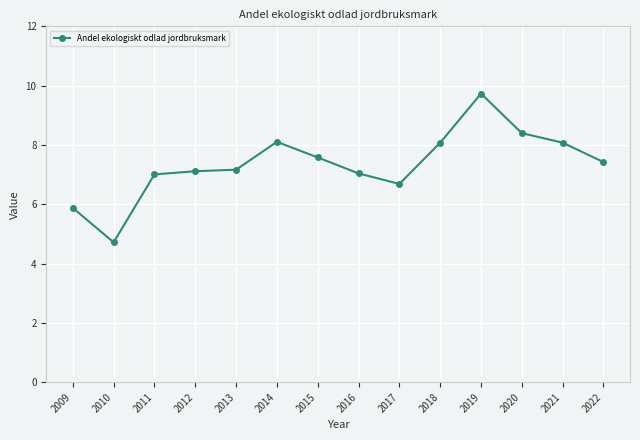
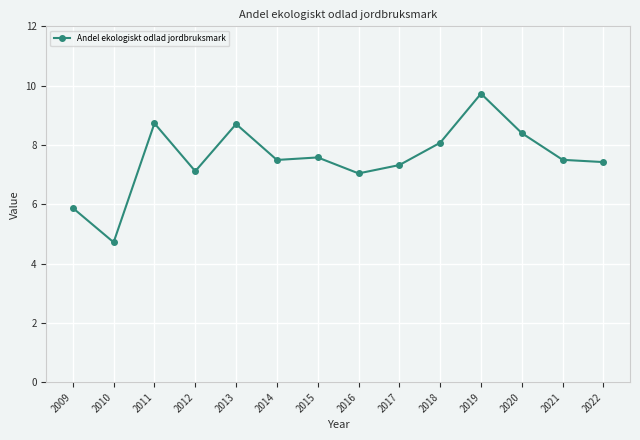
2011: 7.0 -> 8.7
2013: 7.2 -> 8.7
2014: 8.1 -> 7.5
2017: 6.7 -> 7.3
2021: 8.1 -> 7.5
